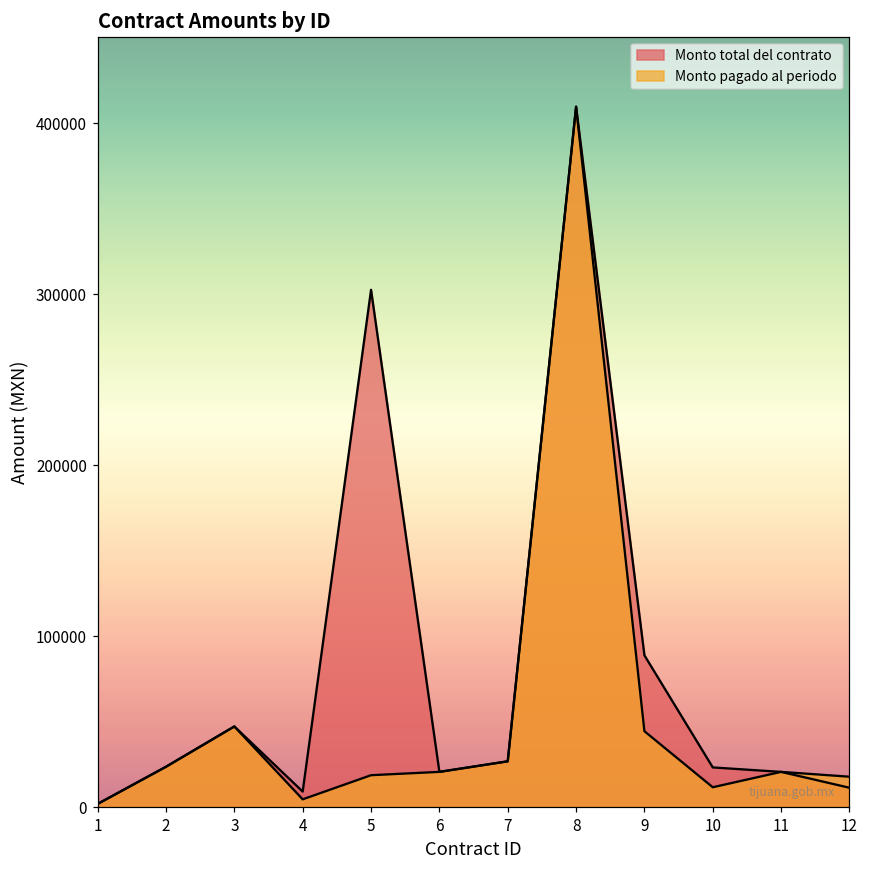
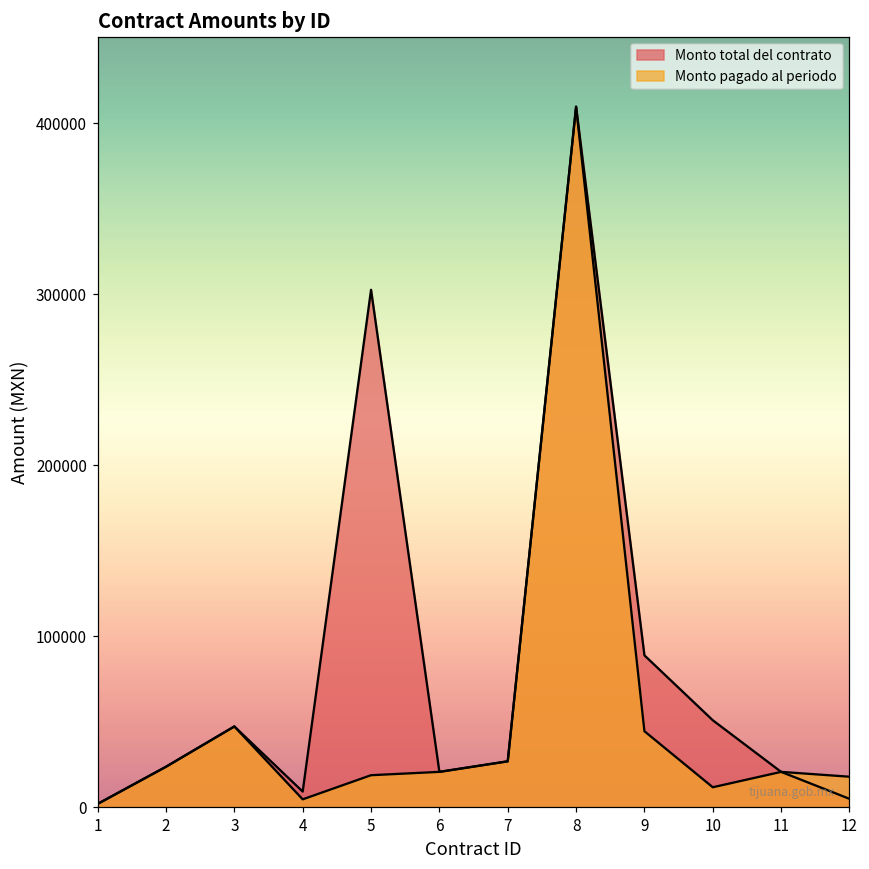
Monto total del contrato, 10: 23000 -> 51000
Monto total del contrato, 12: 11000 -> 5000
